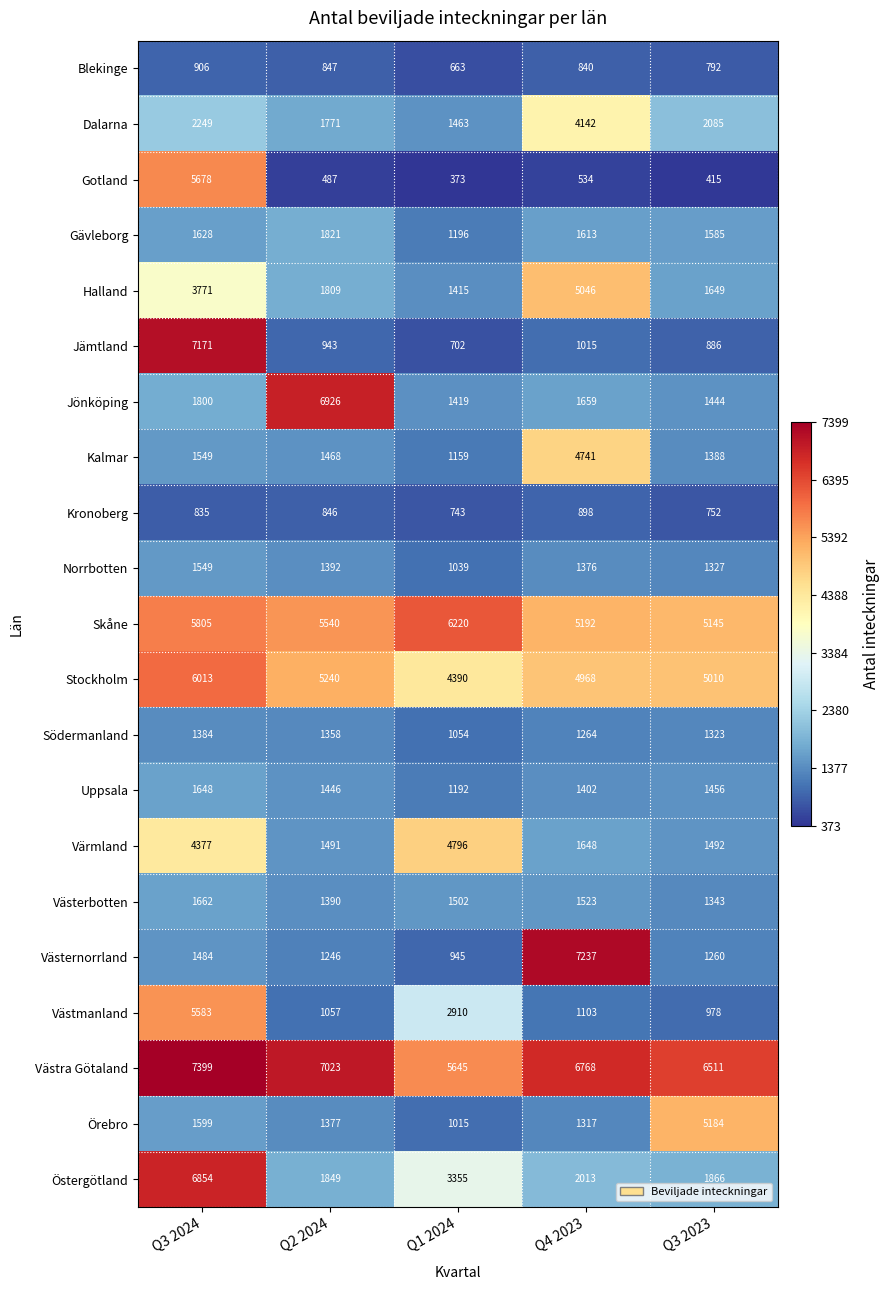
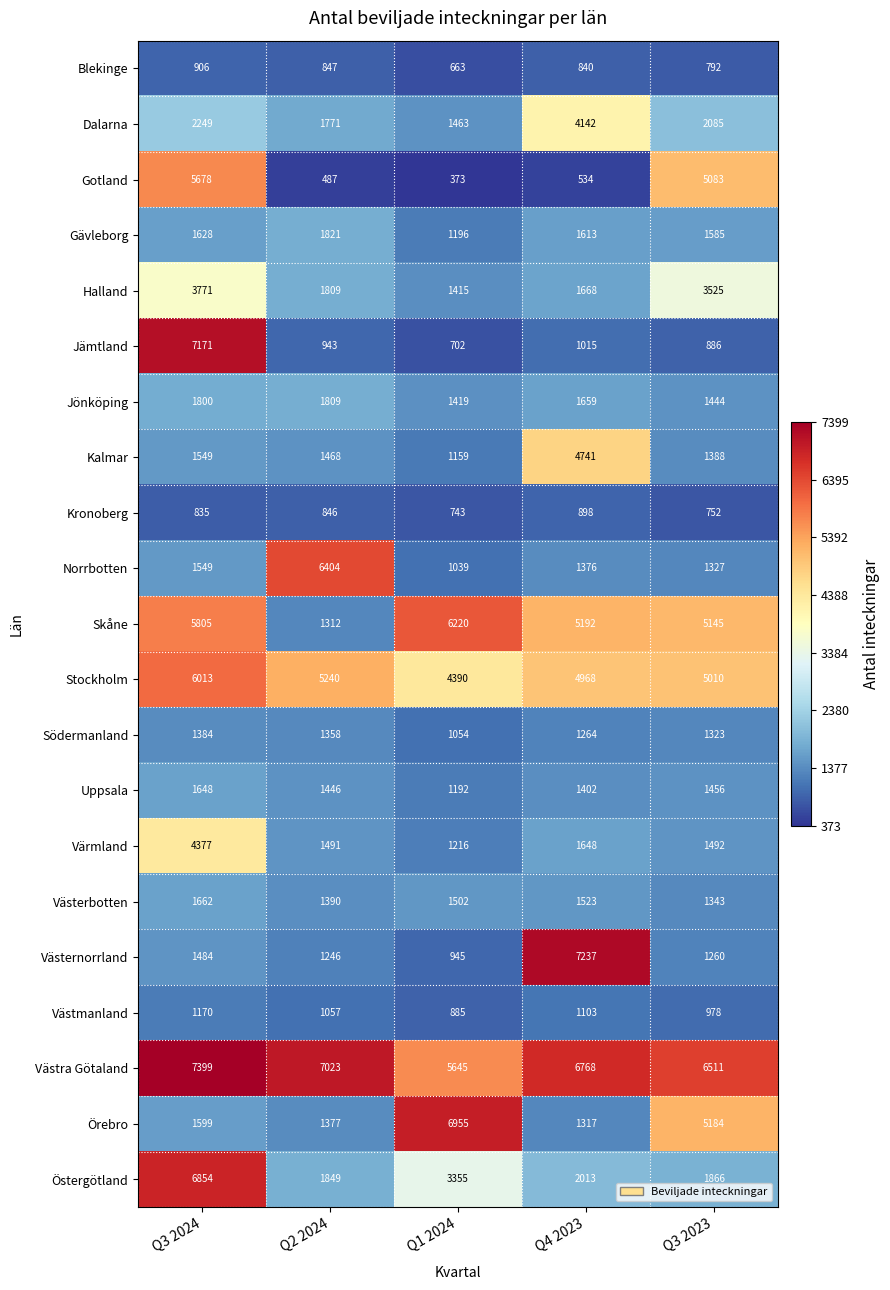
Gotland, Q3 2023: 415 -> 5083
Halland, Q4 2023: 5046 -> 1668
Halland, Q3 2023: 1649 -> 3525
Jönköping, Q2 2024: 6926 -> 1809
Norrbotten, Q2 2024: 1392 -> 6404
Skåne, Q2 2024: 5540 -> 1312
Värmland, Q1 2024: 4796 -> 1216
Västmanland, Q3 2024: 5583 -> 1170
Västmanland, Q1 2024: 2910 -> 885
Örebro, Q1 2024: 1015 -> 6955
